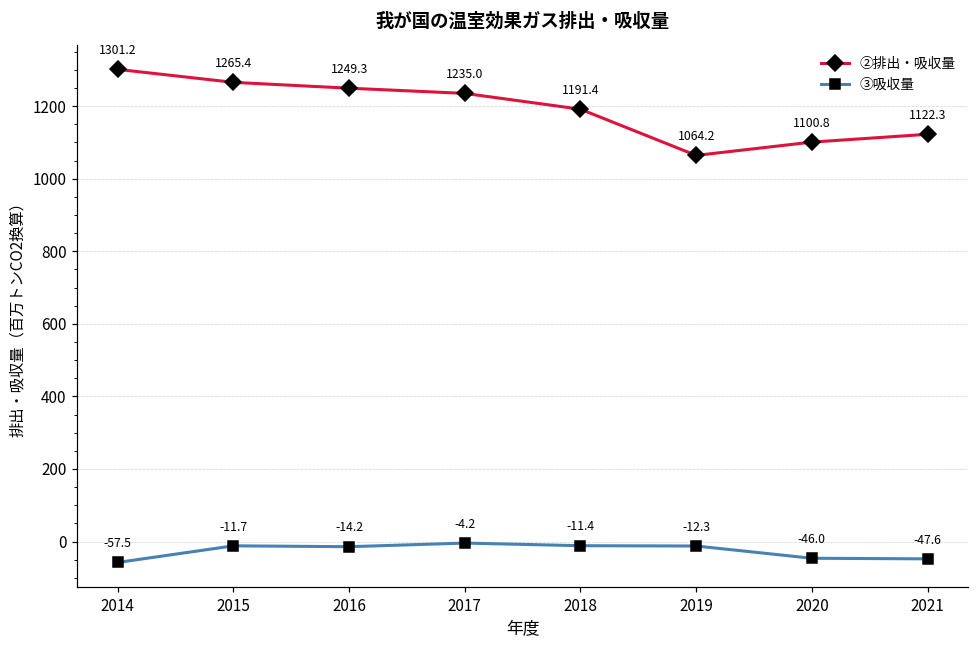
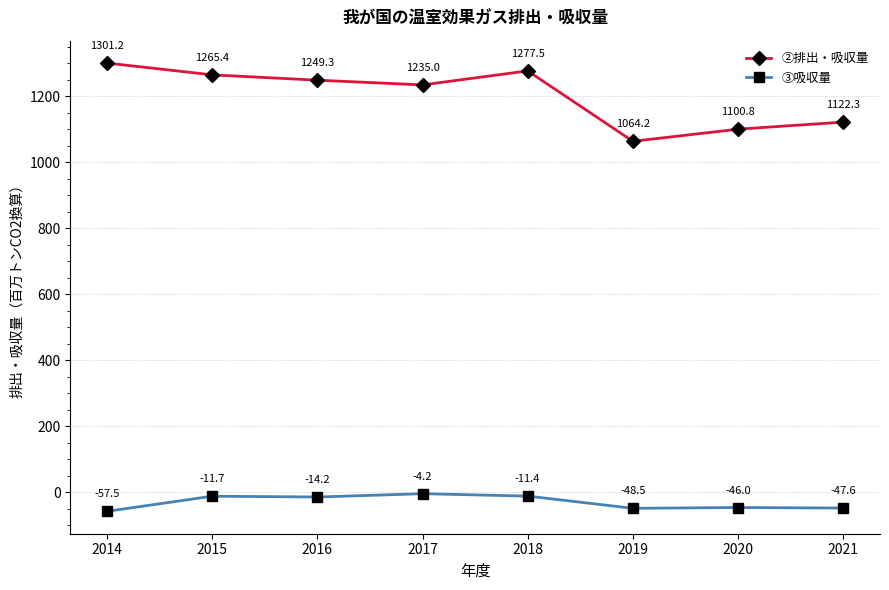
②排出・吸収量, 2018: 1191.4 -> 1277.5
③吸収量, 2019: -12.3 -> -48.5
